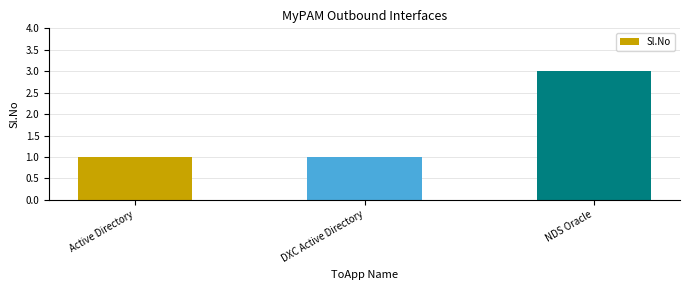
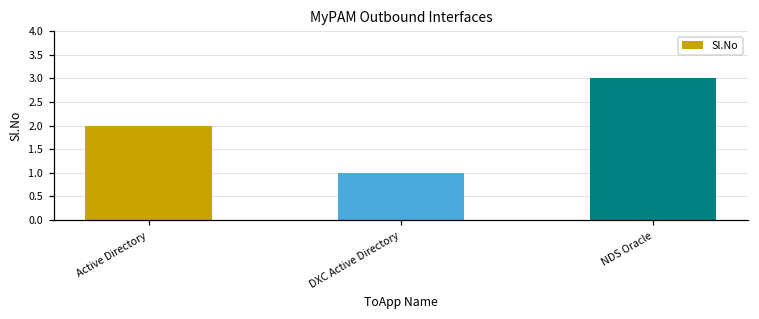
Active Directory: 1 -> 2
